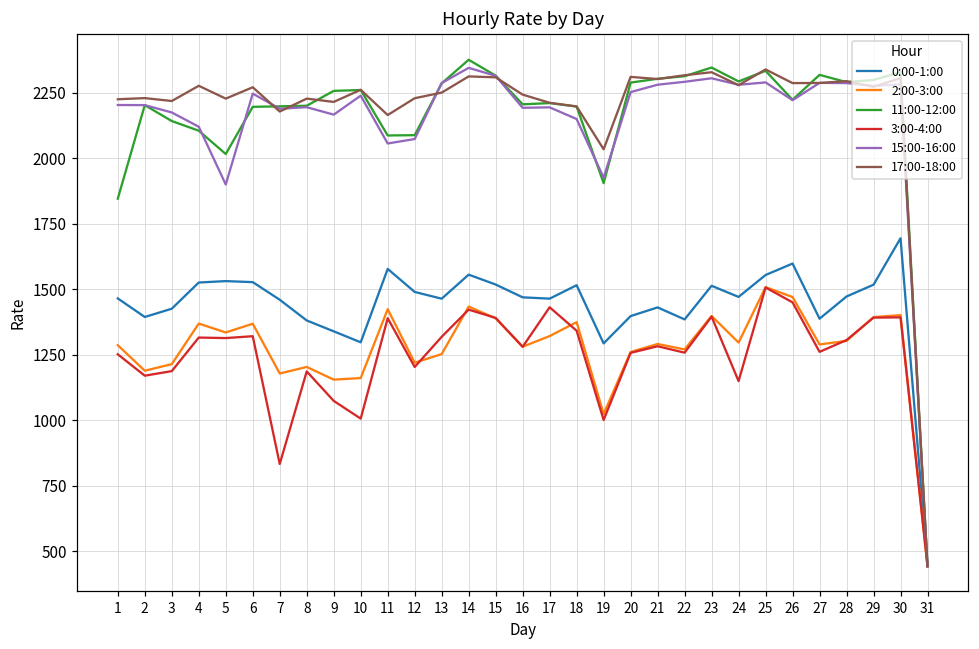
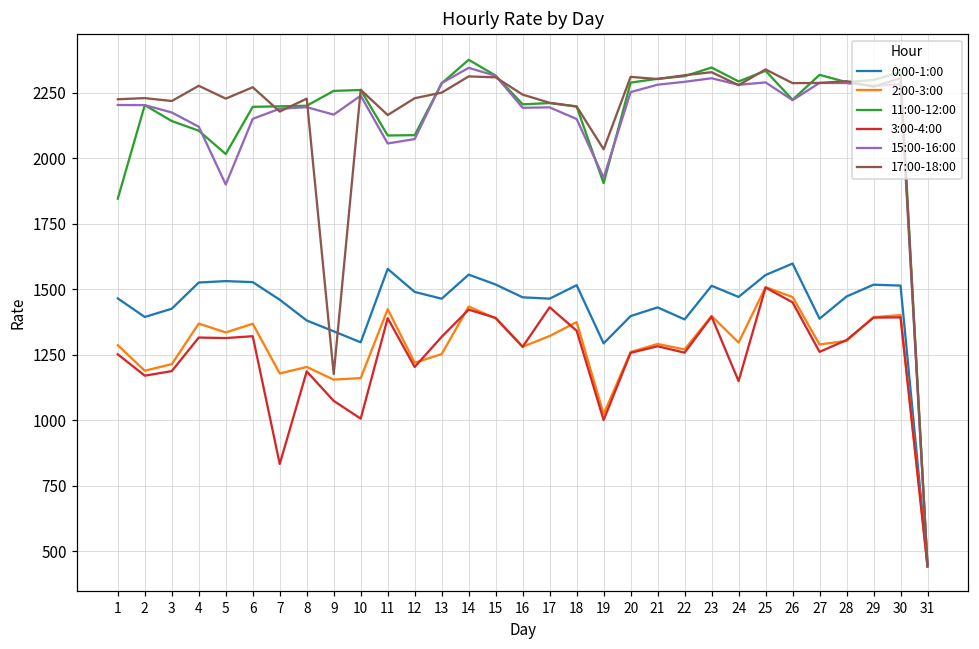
15:00-16:00, 6: 2250 -> 2150
17:00-18:00, 9: 2220 -> 1180
0:00-1:00, 30: 1690 -> 1510
